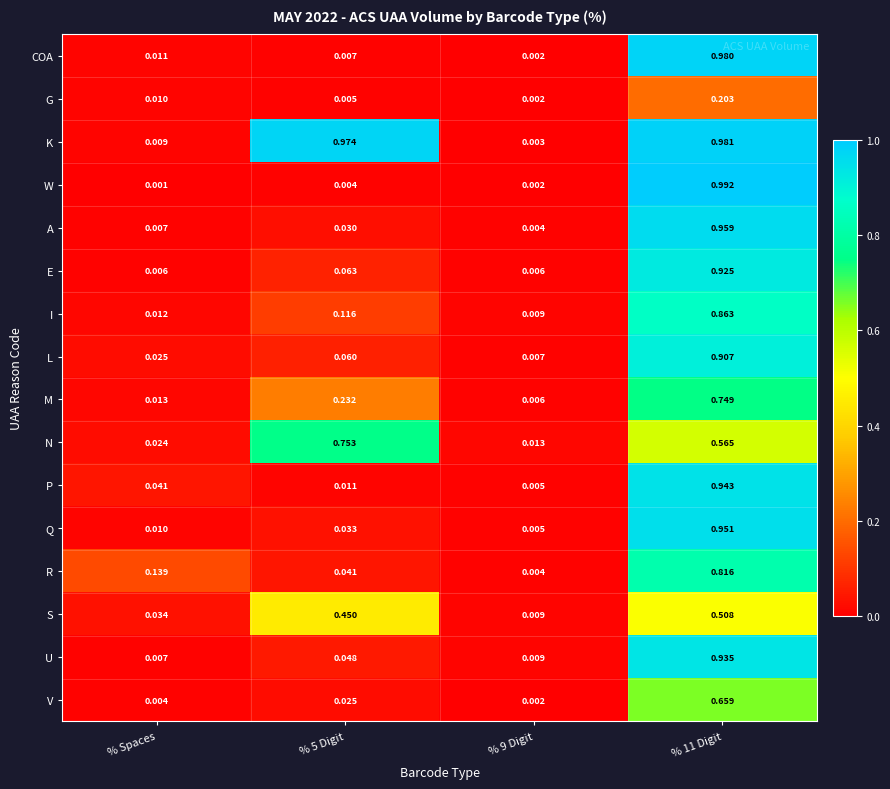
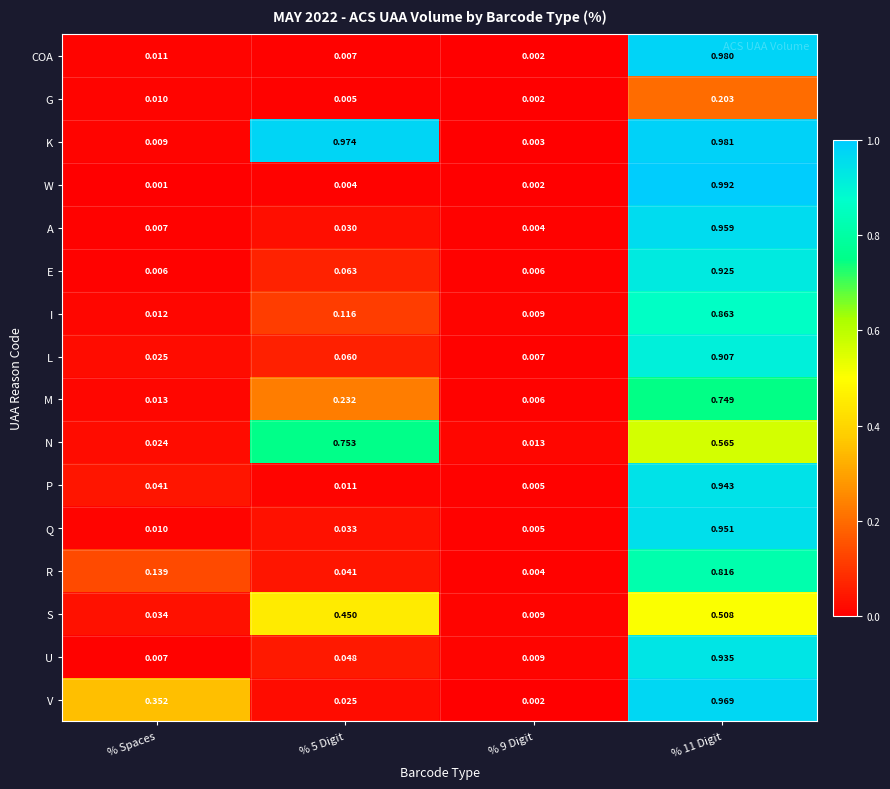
V, % Spaces: 0.004 -> 0.352
V, % 11 Digit: 0.659 -> 0.969
